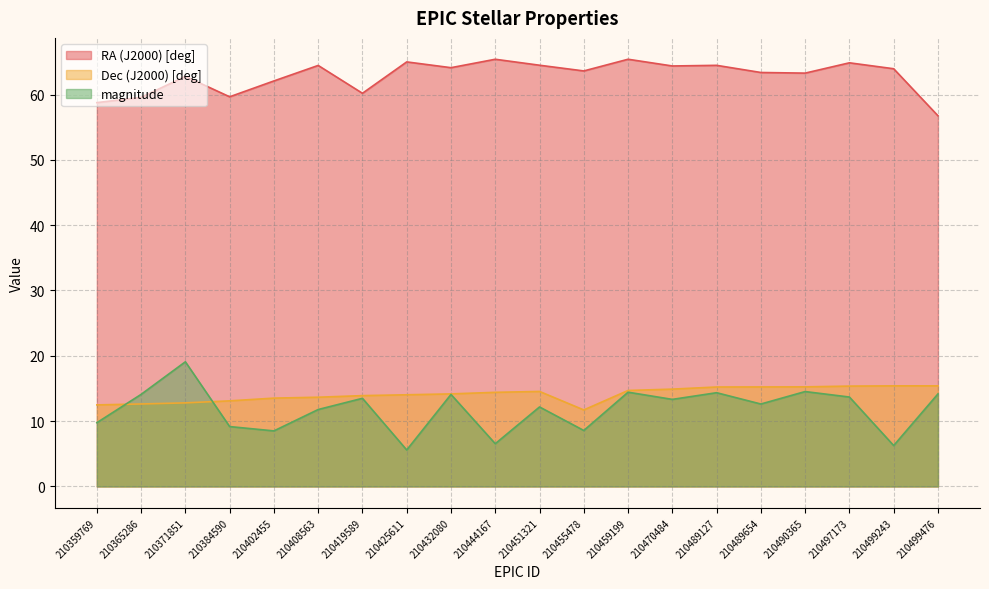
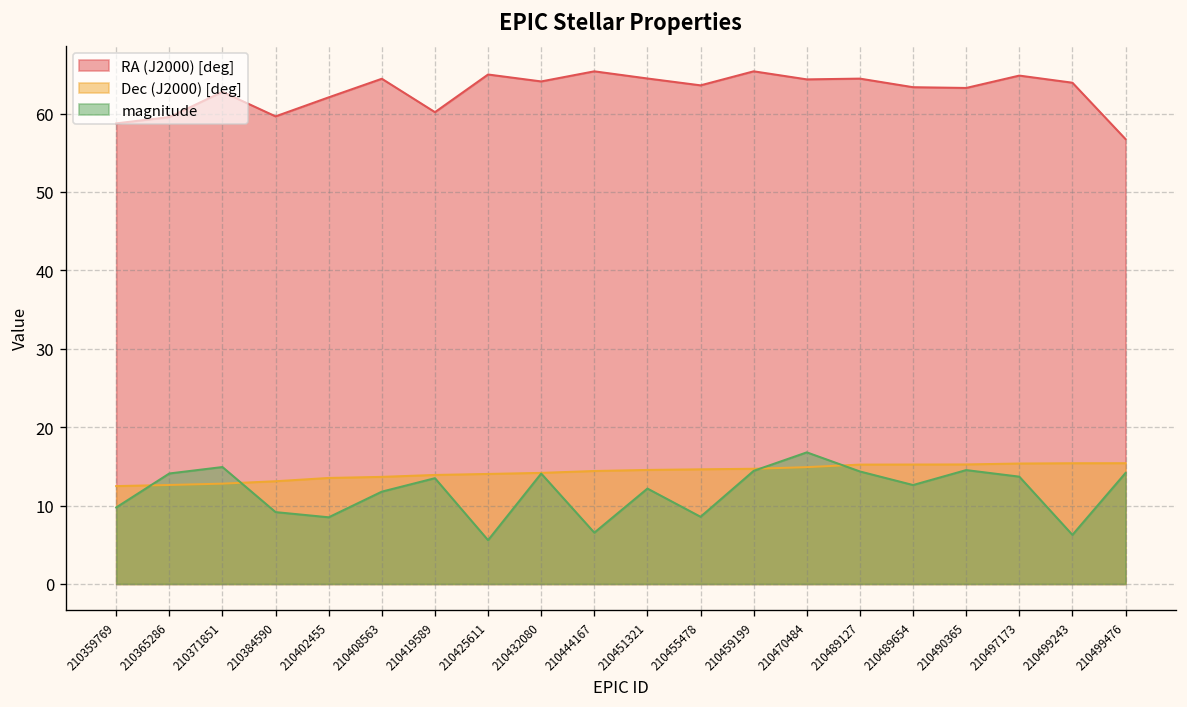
magnitude, 210371851: 19 -> 15
Dec (J2000) [deg], 210455478: 12 -> 15
magnitude, 210470484: 13 -> 17
